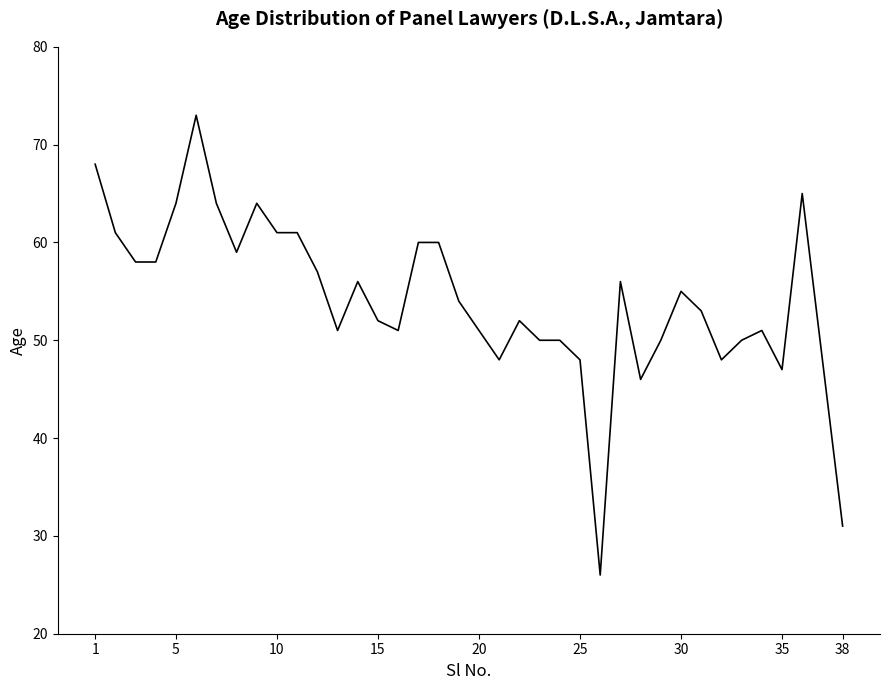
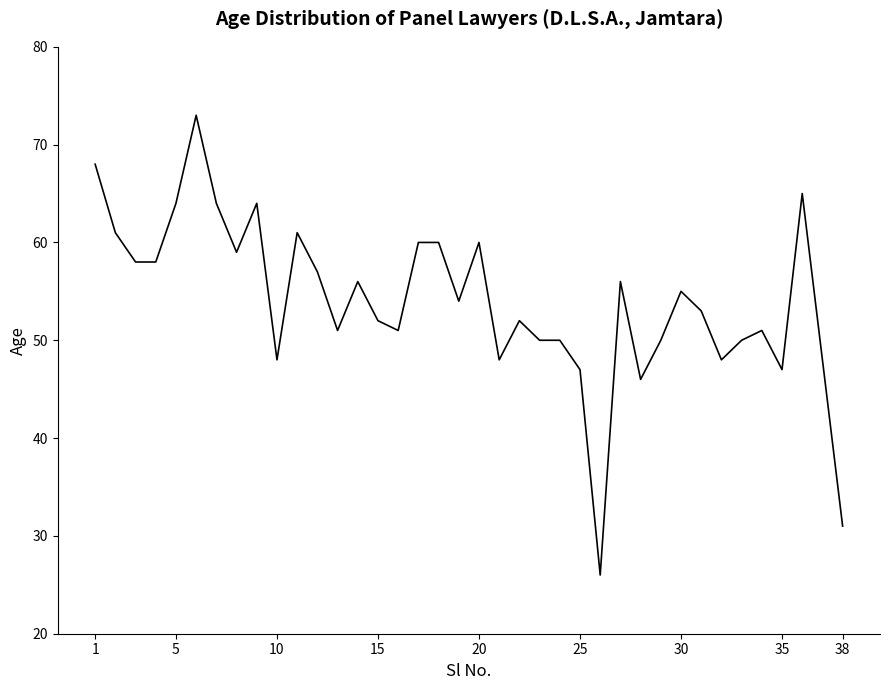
10: 61 -> 48
20: 51 -> 60
25: 48 -> 47
